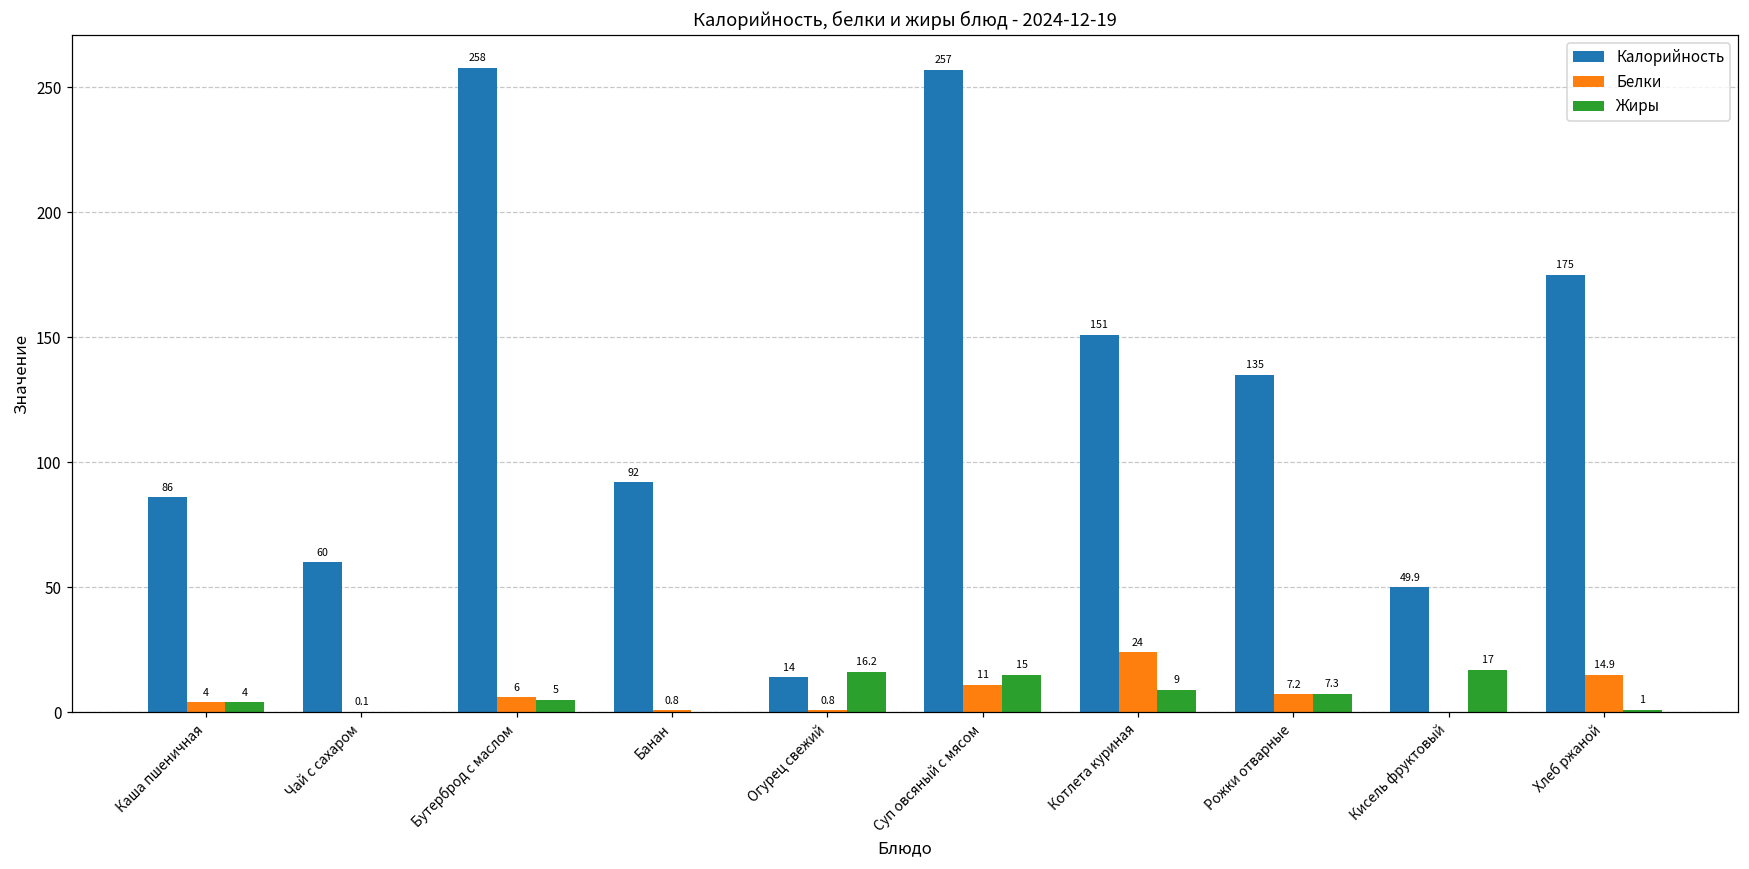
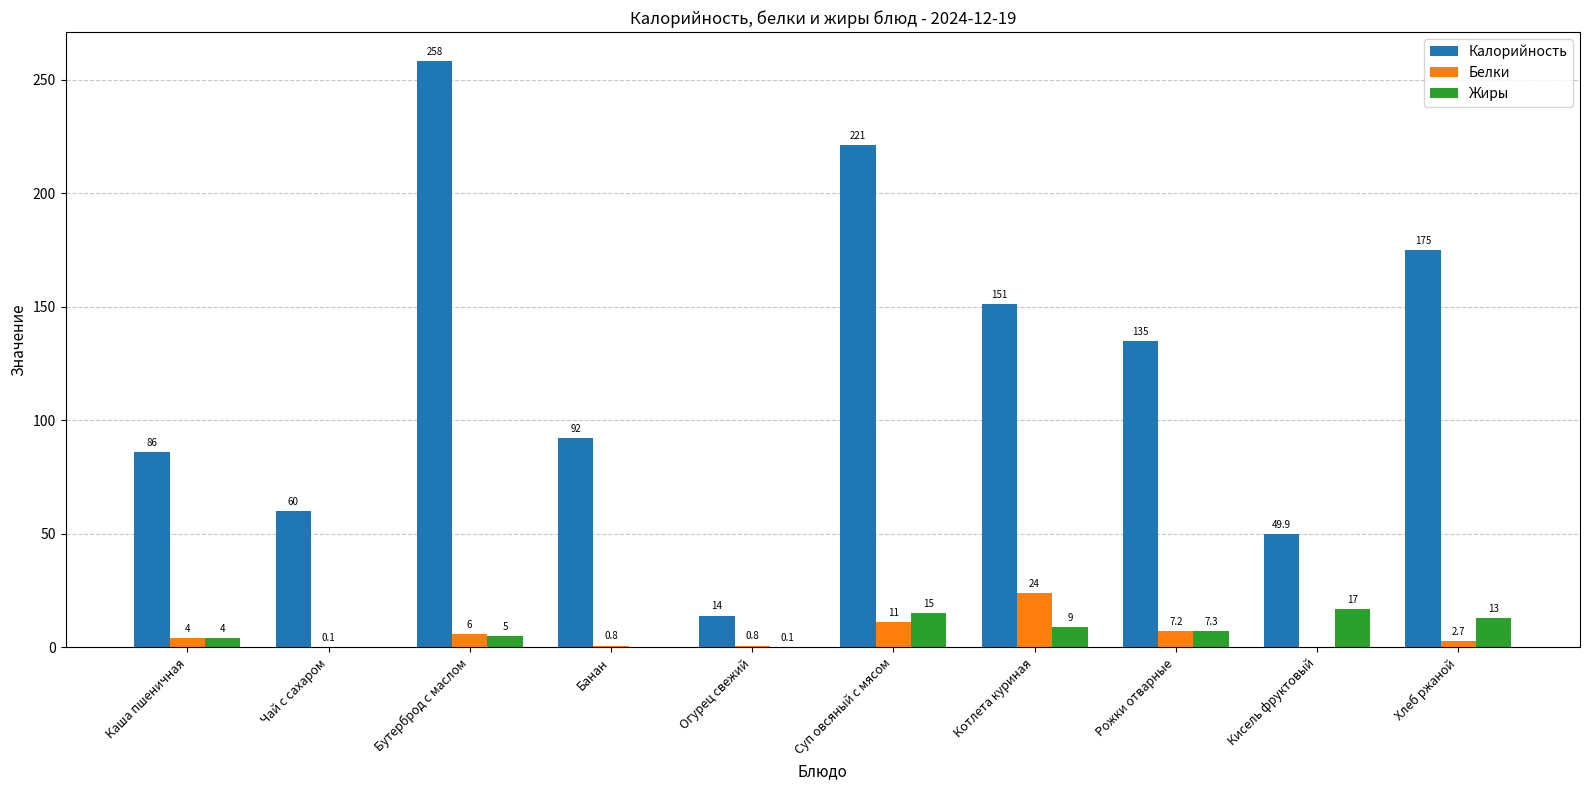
Жиры, Огурец свежий: 16.2 -> 0.1
Калорийность, Суп овсяный с мясом: 257 -> 221
Белки, Хлеб ржаной: 14.9 -> 2.7
Жиры, Хлеб ржаной: 1 -> 13
